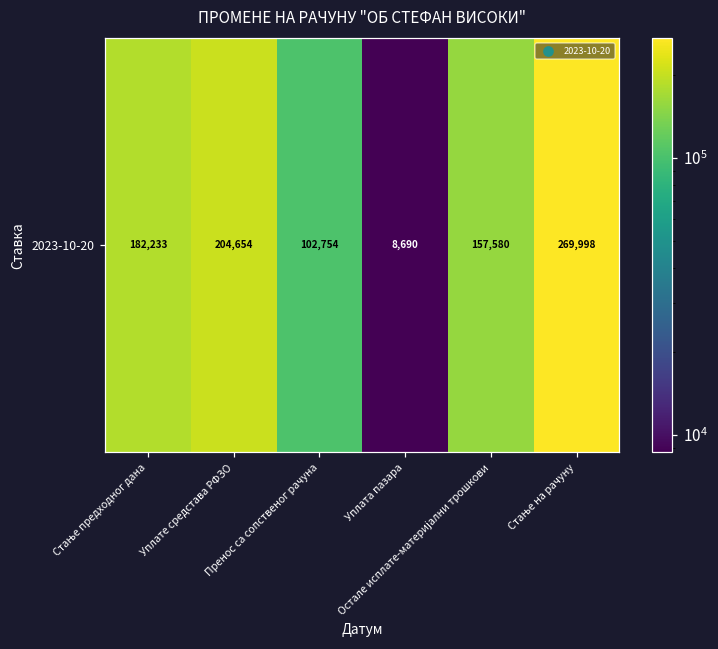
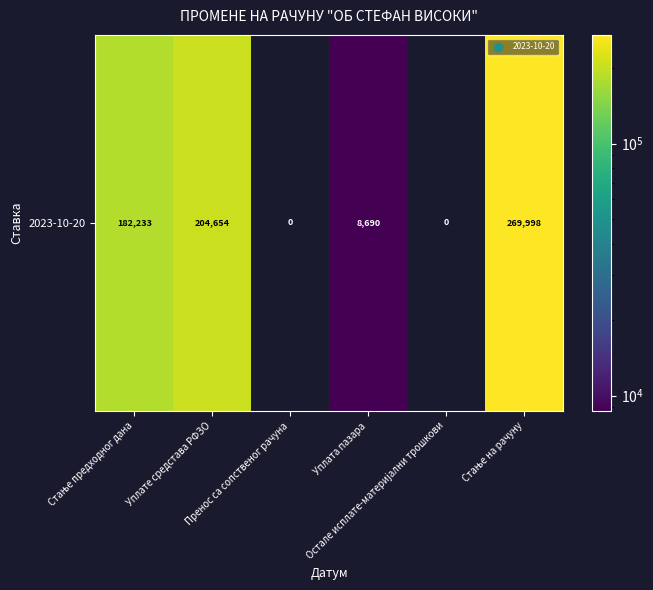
2023-10-20, Пренос са сопственог рачуна: 102,754 -> 0
2023-10-20, Остале исплате-материјални трошкови: 157,580 -> 0
